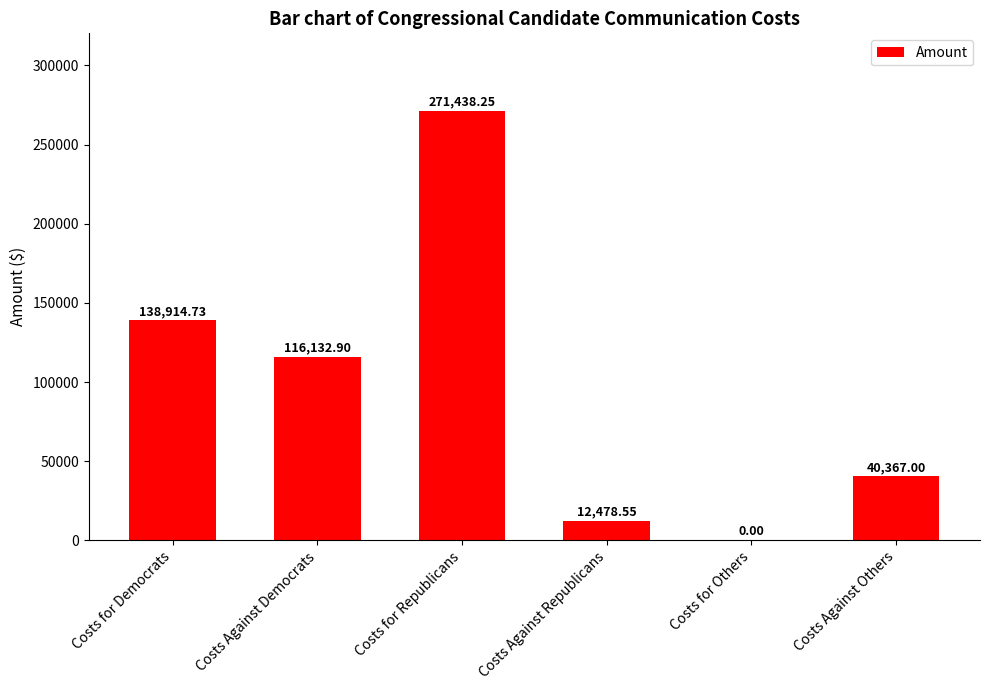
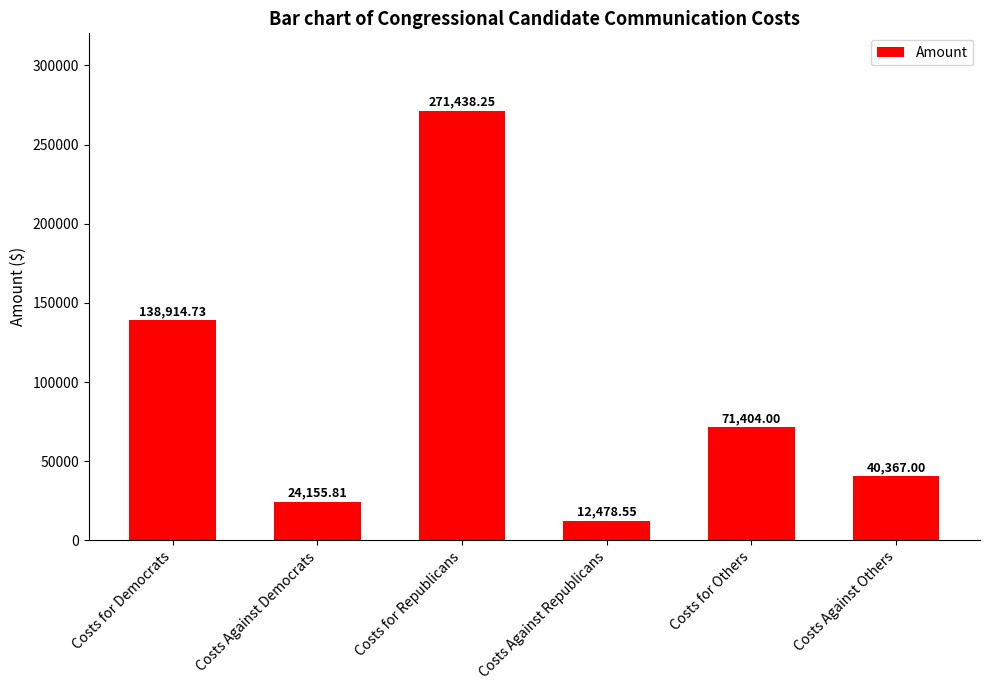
Costs Against Democrats: 116,132.90 -> 24,155.81
Costs for Others: 0.00 -> 71,404.00
